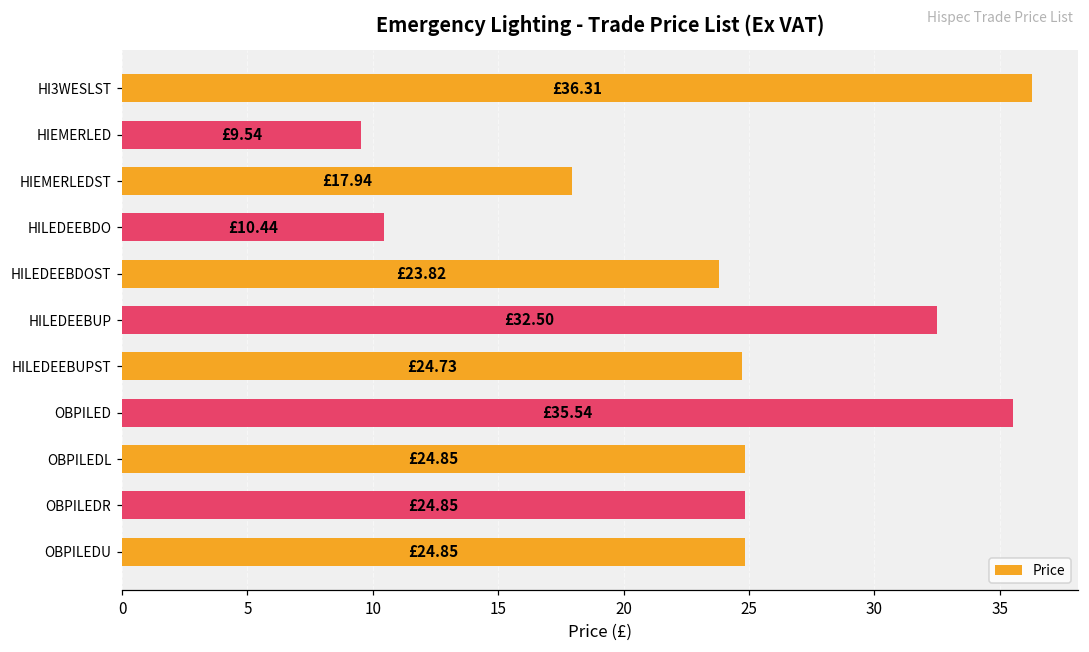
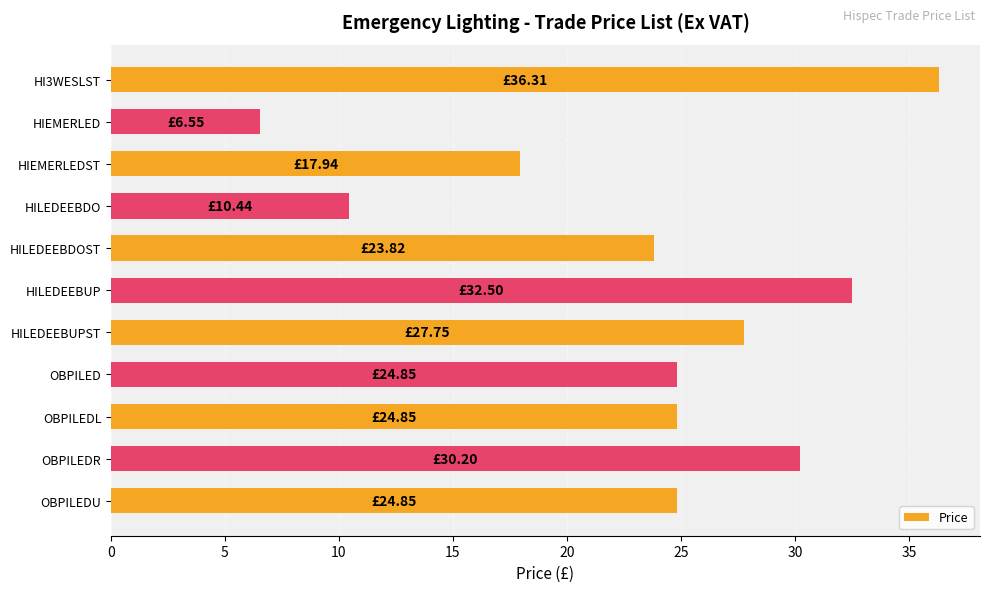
HIEMERLED: £9.54 -> £6.55
HILEDEEBUPST: £24.73 -> £27.75
OBPILED: £35.54 -> £24.85
OBPILEDR: £24.85 -> £30.20
